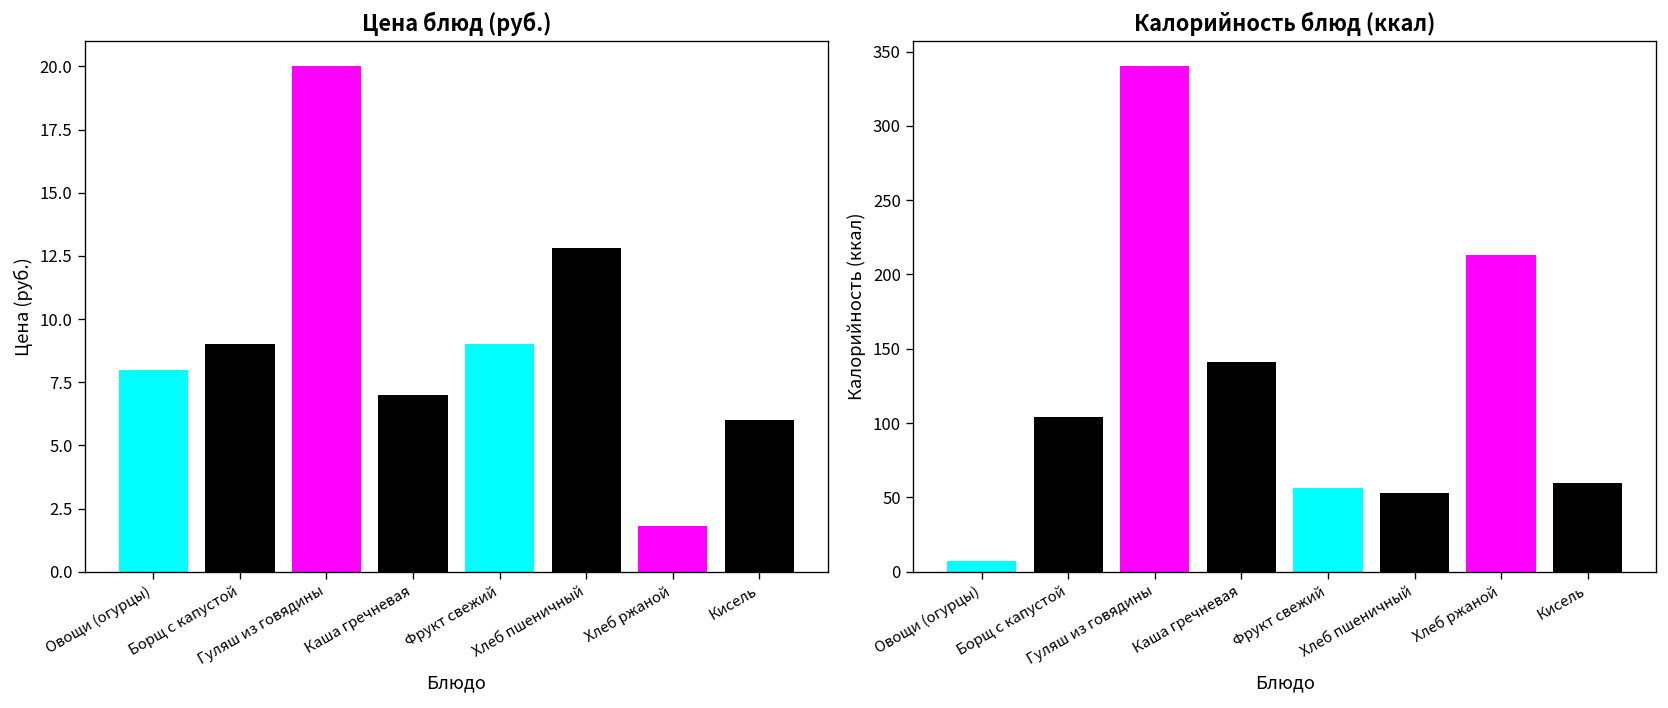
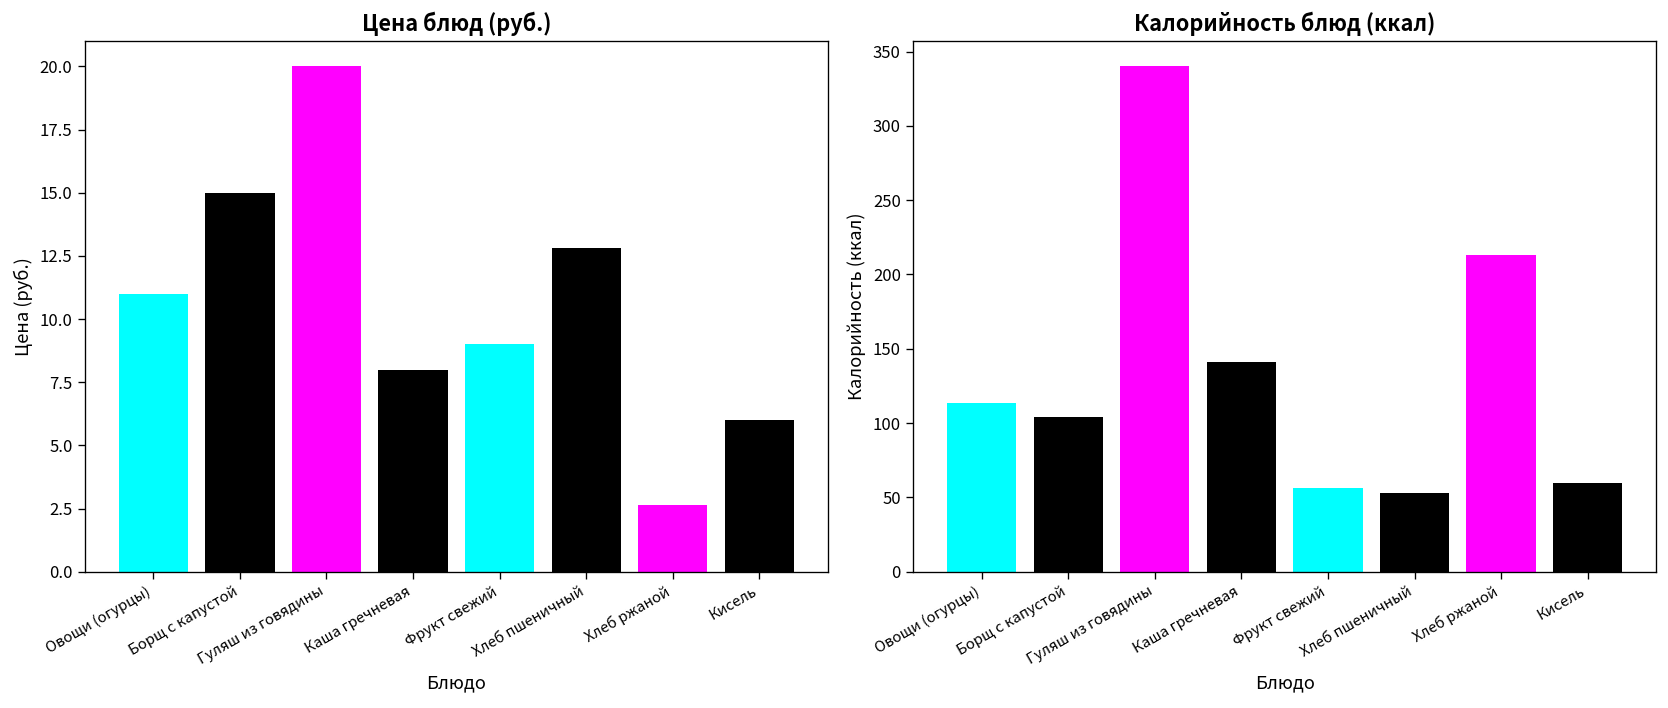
Цена блюд (руб.), Овощи (огурцы): 8 -> 11
Цена блюд (руб.), Борщ с капустой: 9 -> 15
Цена блюд (руб.), Каша гречневая: 7 -> 8
Цена блюд (руб.), Хлеб ржаной: 1.8 -> 2.7
Калорийность блюд (ккал), Овощи (огурцы): 7 -> 113
